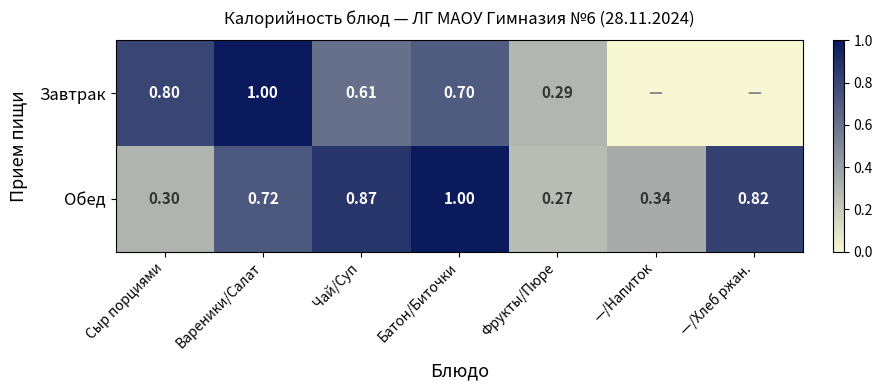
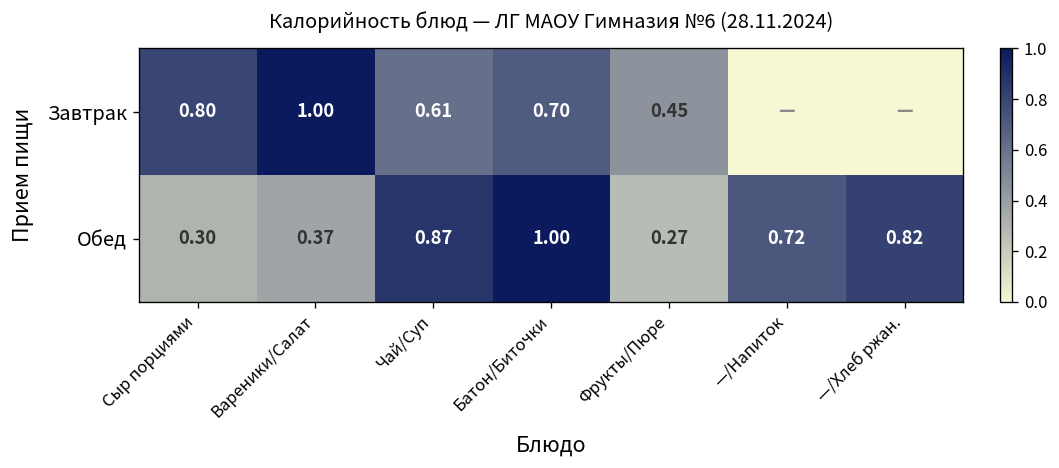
Завтрак, Фрукты/Пюре: 0.29 -> 0.45
Обед, Вареники/Салат: 0.72 -> 0.37
Обед, —/Напиток: 0.34 -> 0.72
